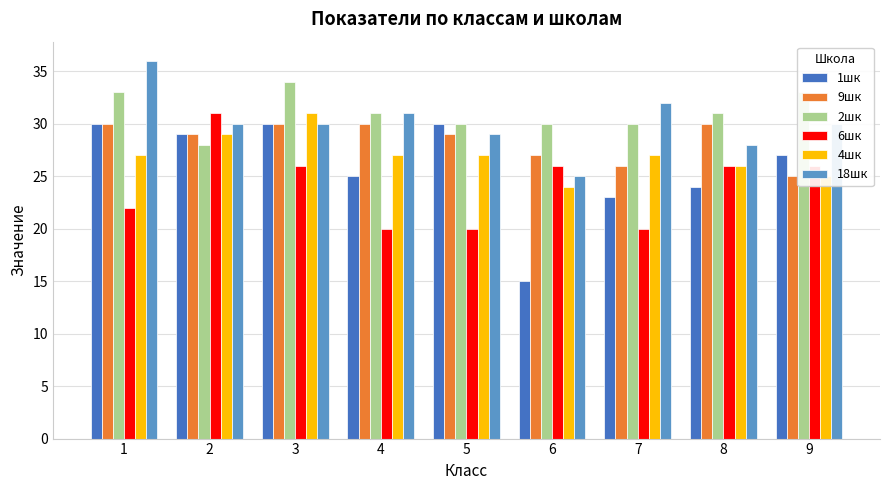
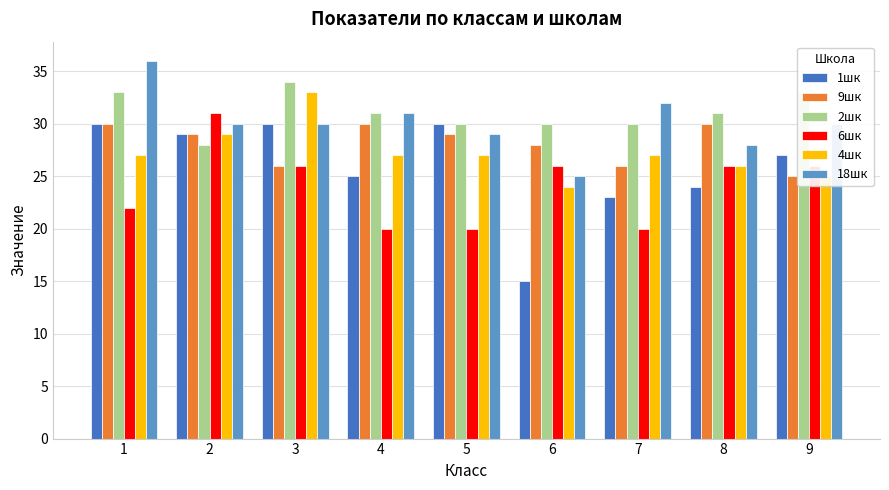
9шк, 3: 30 -> 26
4шк, 3: 31 -> 33
9шк, 6: 27 -> 28
